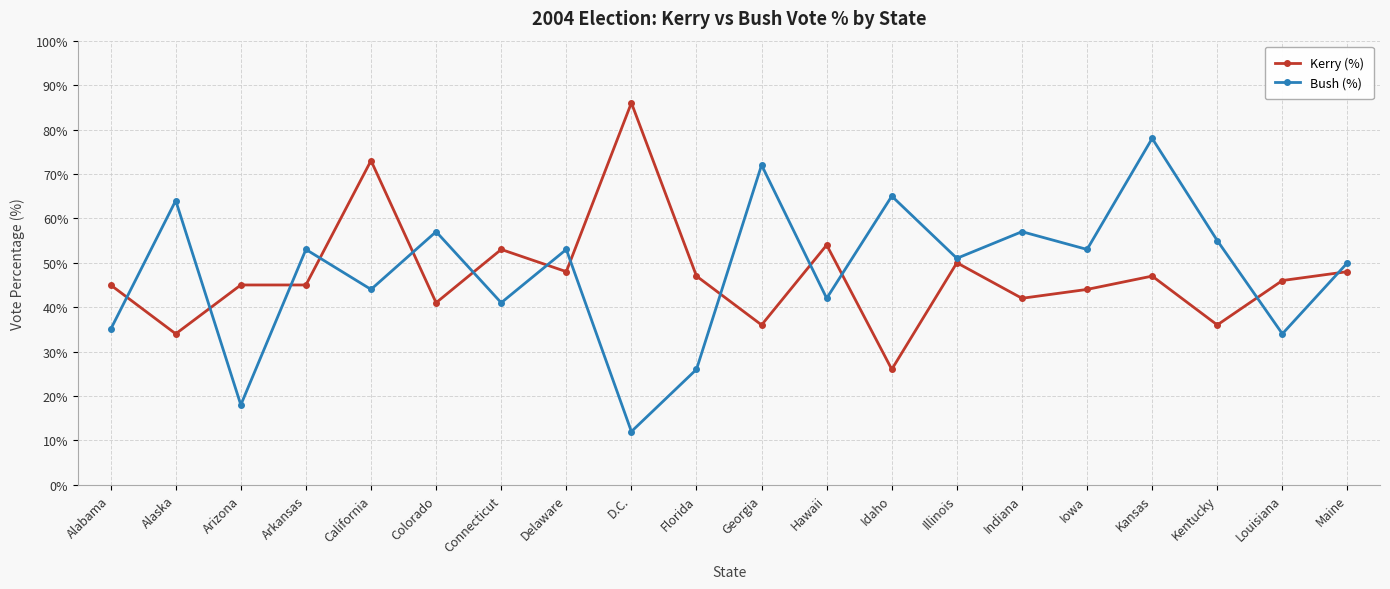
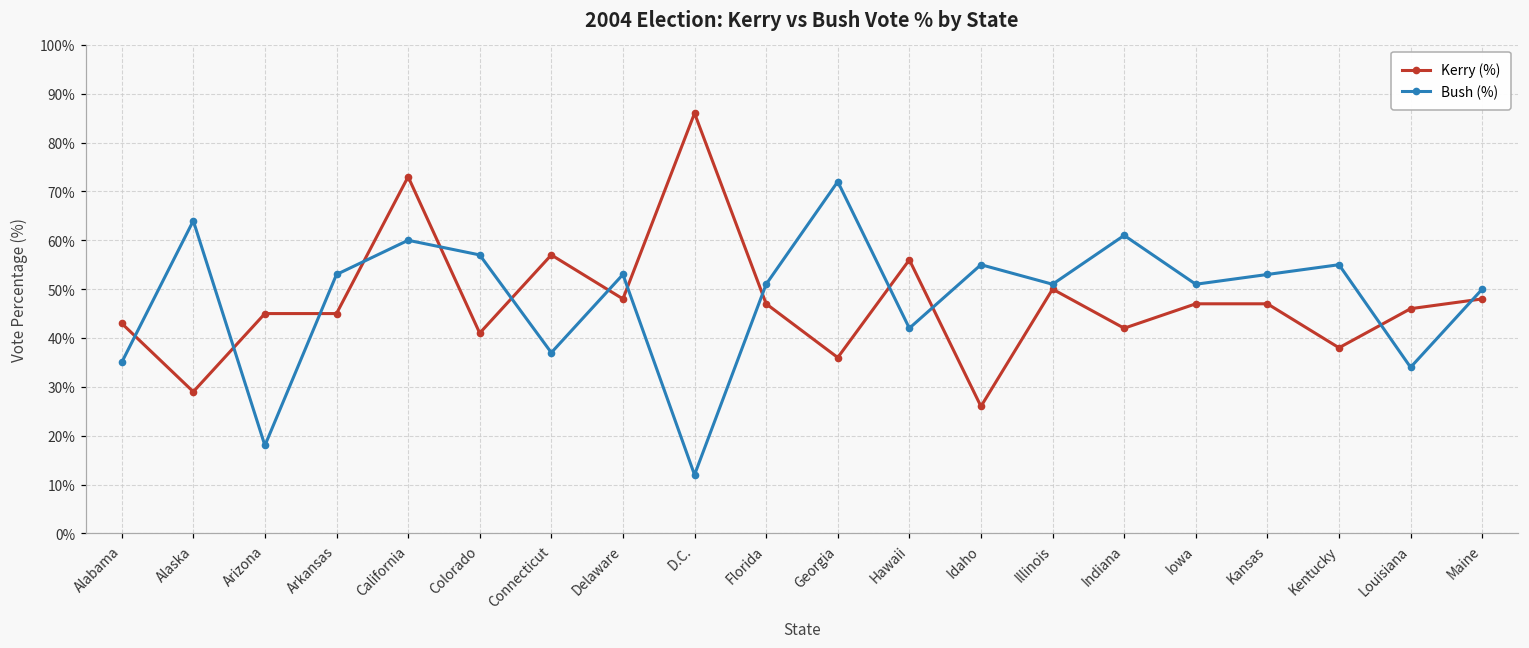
Kerry (%), Alabama: 45% -> 43%
Kerry (%), Alaska: 34% -> 29%
Bush (%), California: 44% -> 60%
Kerry (%), Connecticut: 53% -> 57%
Bush (%), Connecticut: 41% -> 37%
Bush (%), Florida: 26% -> 51%
Kerry (%), Hawaii: 54% -> 56%
Bush (%), Idaho: 65% -> 55%
Bush (%), Indiana: 57% -> 61%
Kerry (%), Iowa: 44% -> 47%
Bush (%), Iowa: 53% -> 51%
Bush (%), Kansas: 78% -> 53%
Kerry (%), Kentucky: 36% -> 38%
